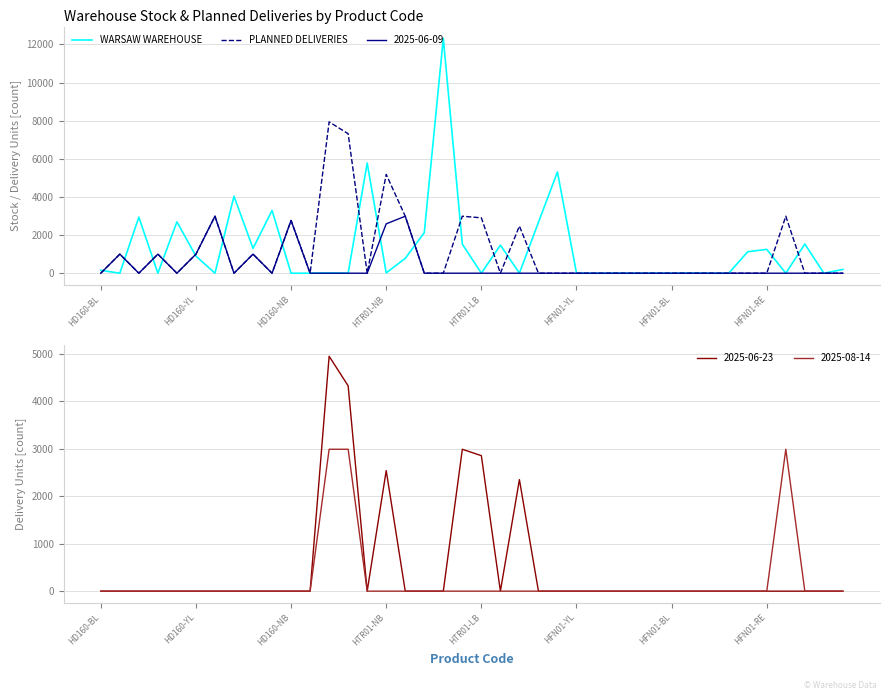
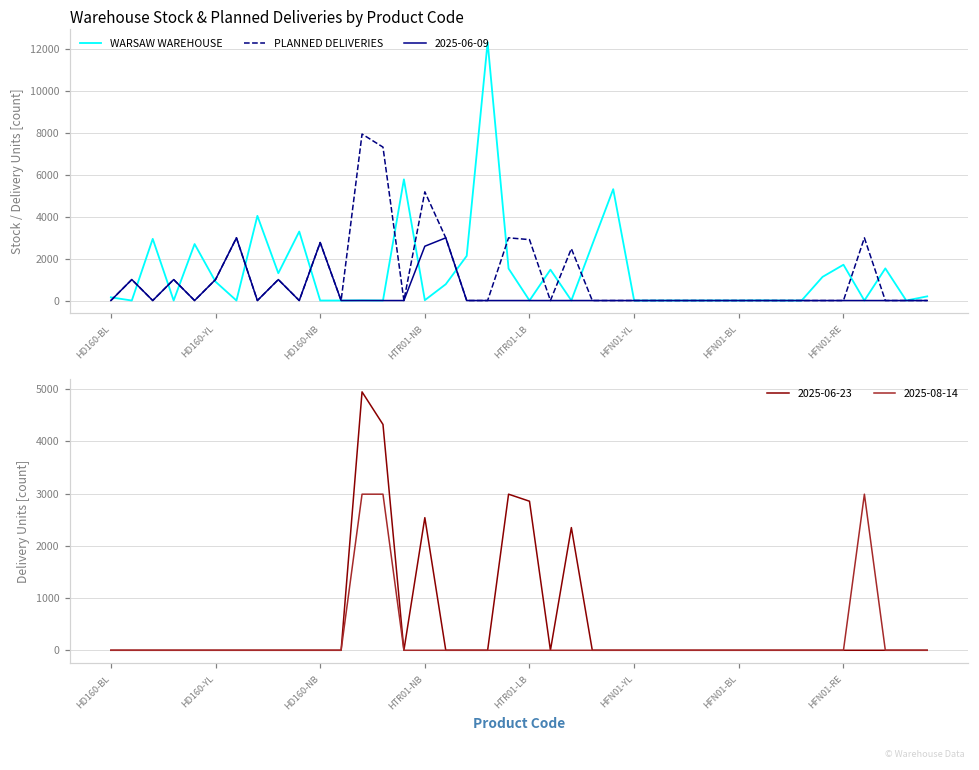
Warehouse Stock & Planned Deliveries by Product Code, WARSAW WAREHOUSE, HFN01-RE: 1300 -> 1700
